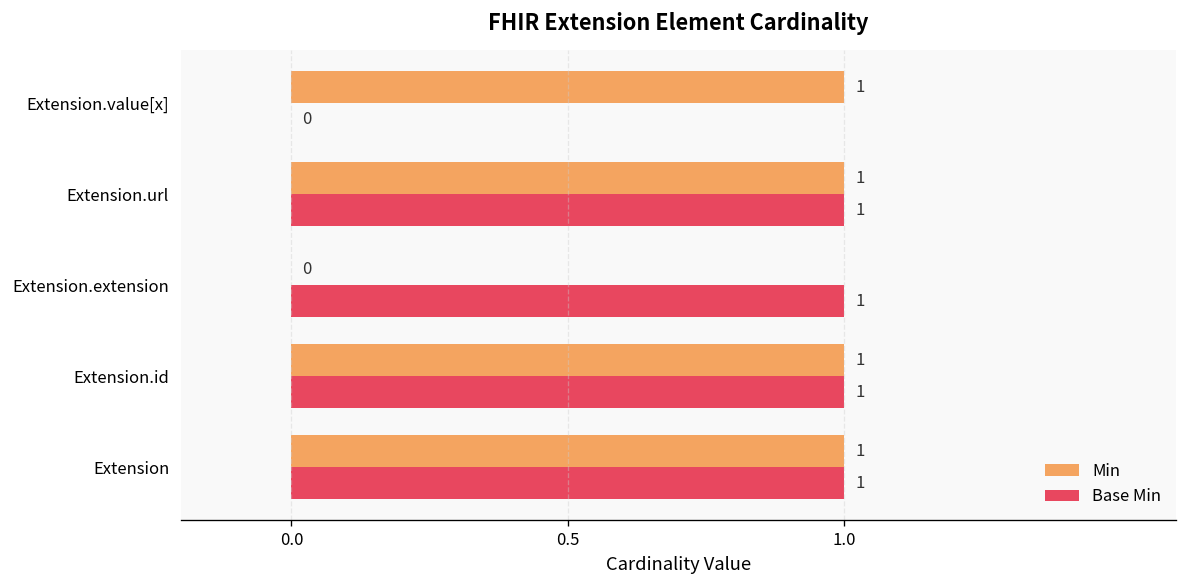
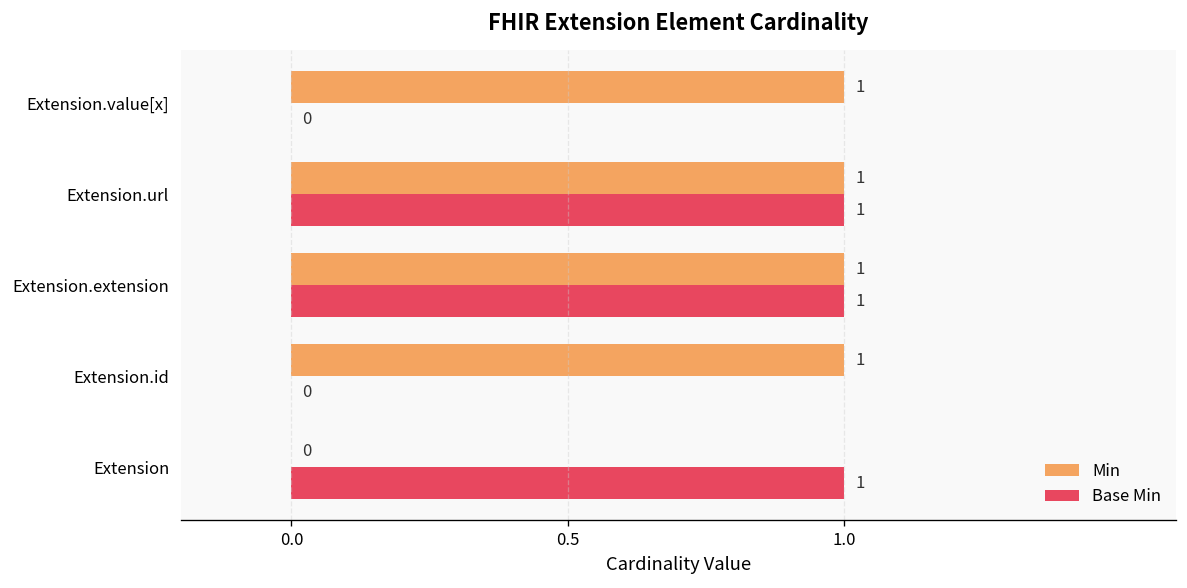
Min, Extension.extension: 0 -> 1
Base Min, Extension.id: 1 -> 0
Min, Extension: 1 -> 0
